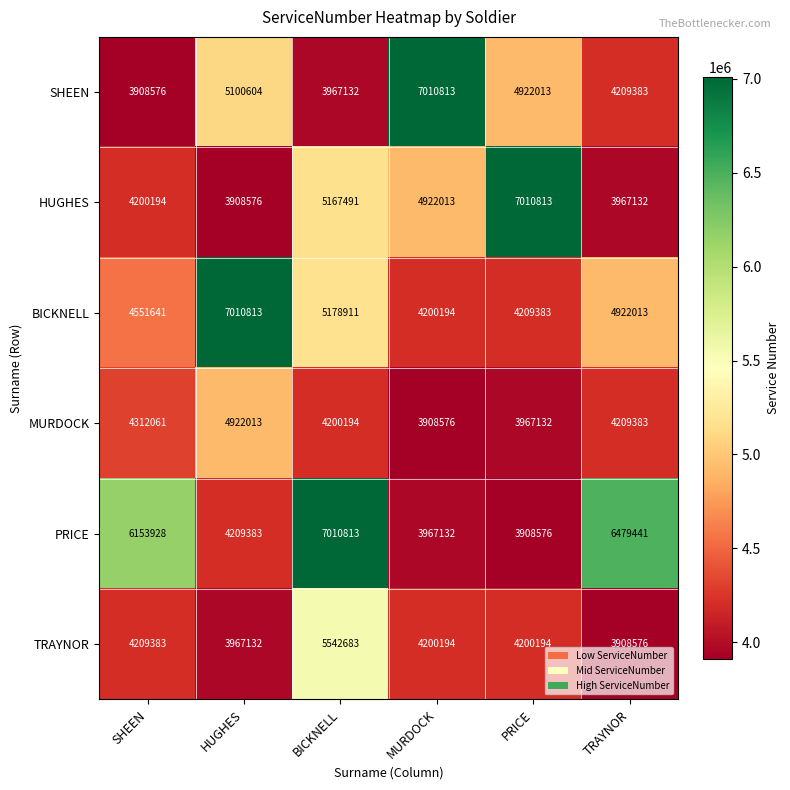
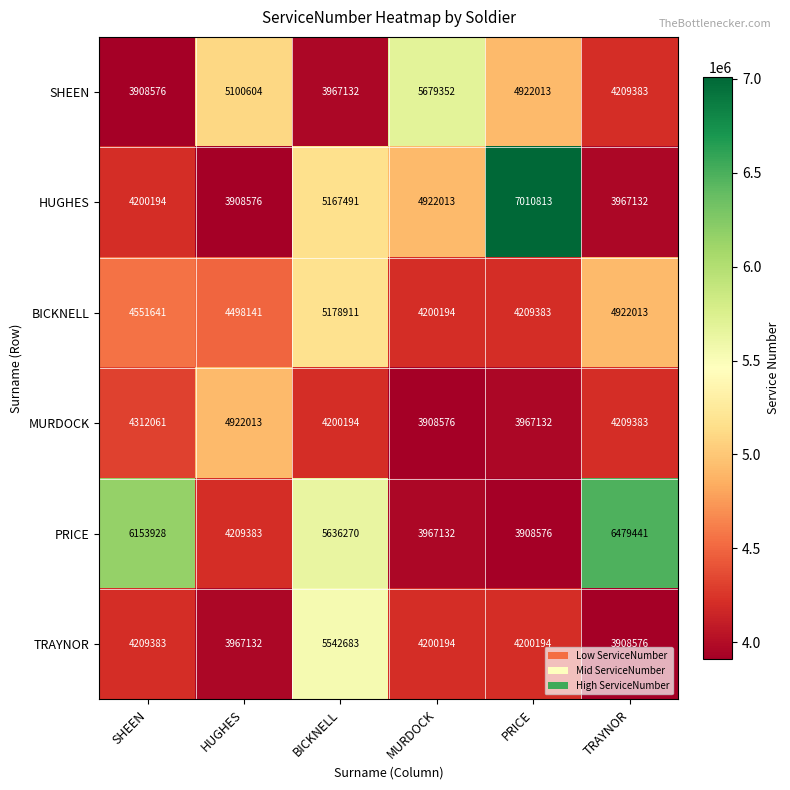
SHEEN, MURDOCK: 7010813 -> 5679352
BICKNELL, HUGHES: 7010813 -> 4498141
PRICE, BICKNELL: 7010813 -> 5636270
